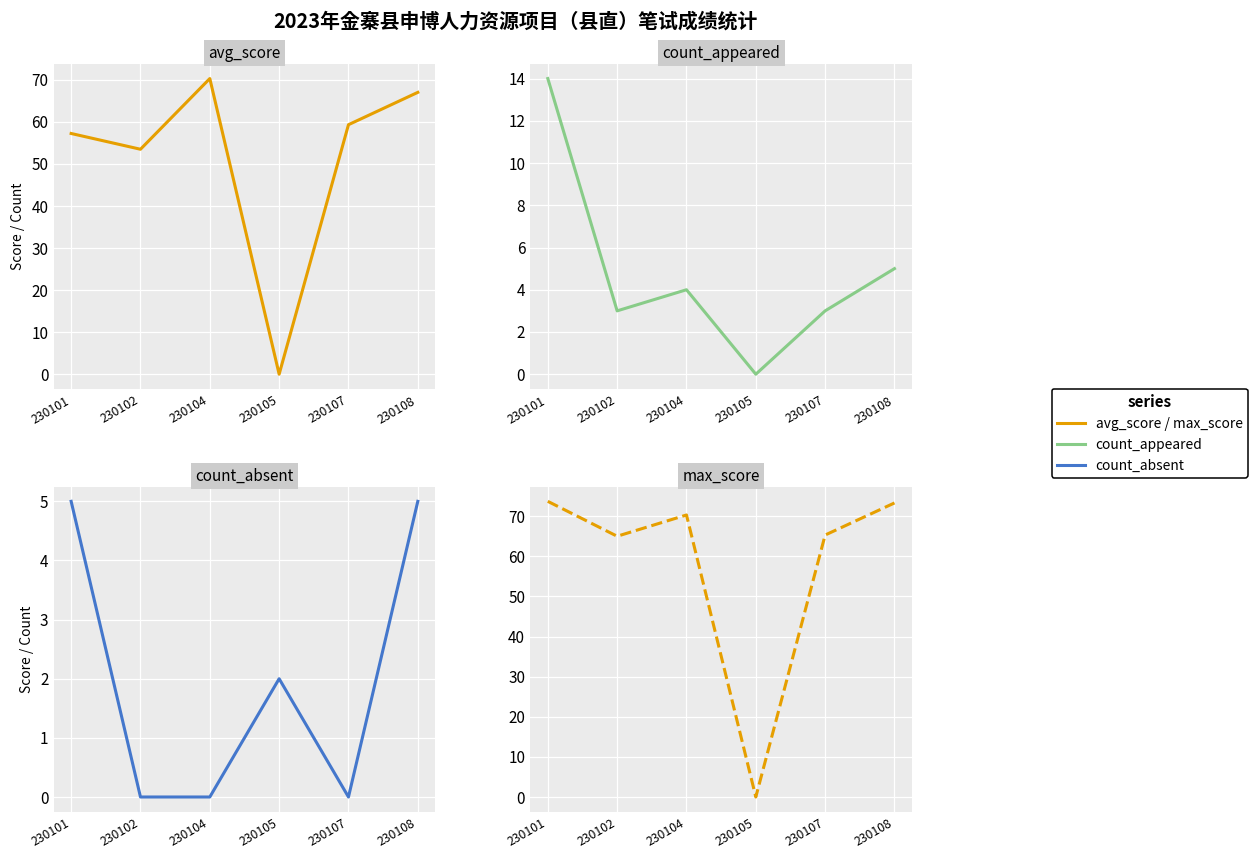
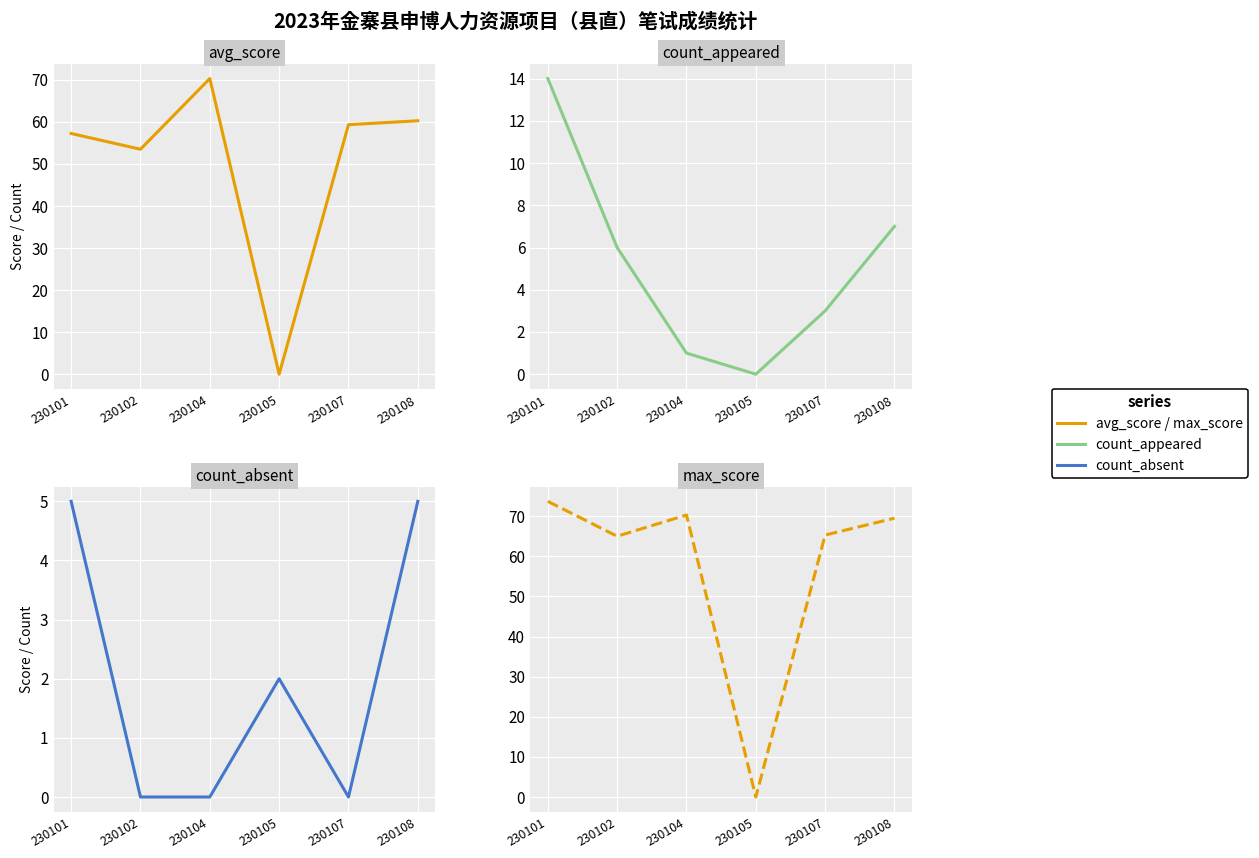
avg_score, 230108: 67 -> 60
count_appeared, 230102: 3 -> 6
count_appeared, 230104: 4 -> 1
count_appeared, 230108: 5 -> 7
max_score, 230108: 73 -> 70
